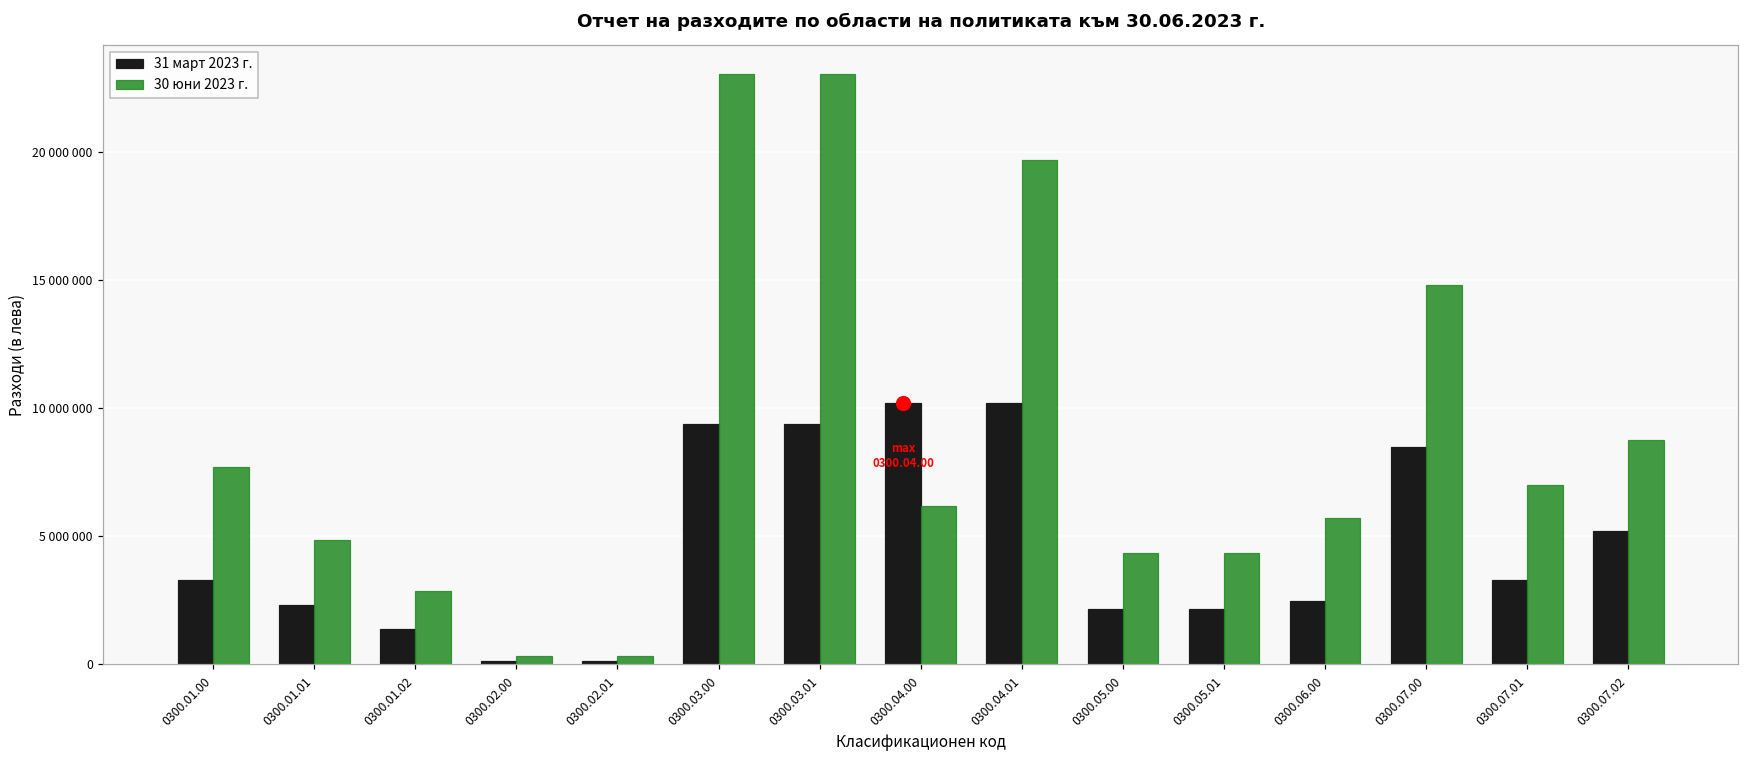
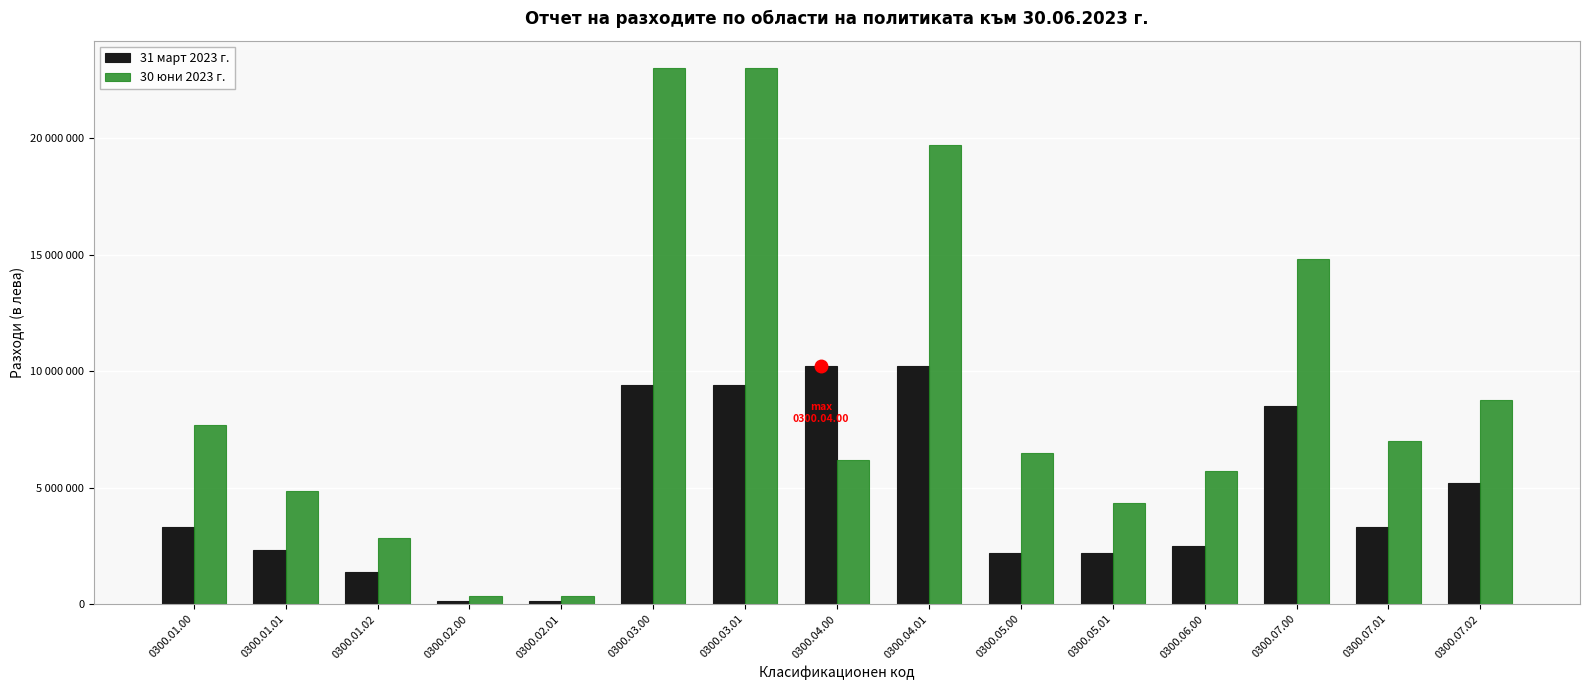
30 юни 2023 г., 0300.05.00: 4300000 -> 6500000
